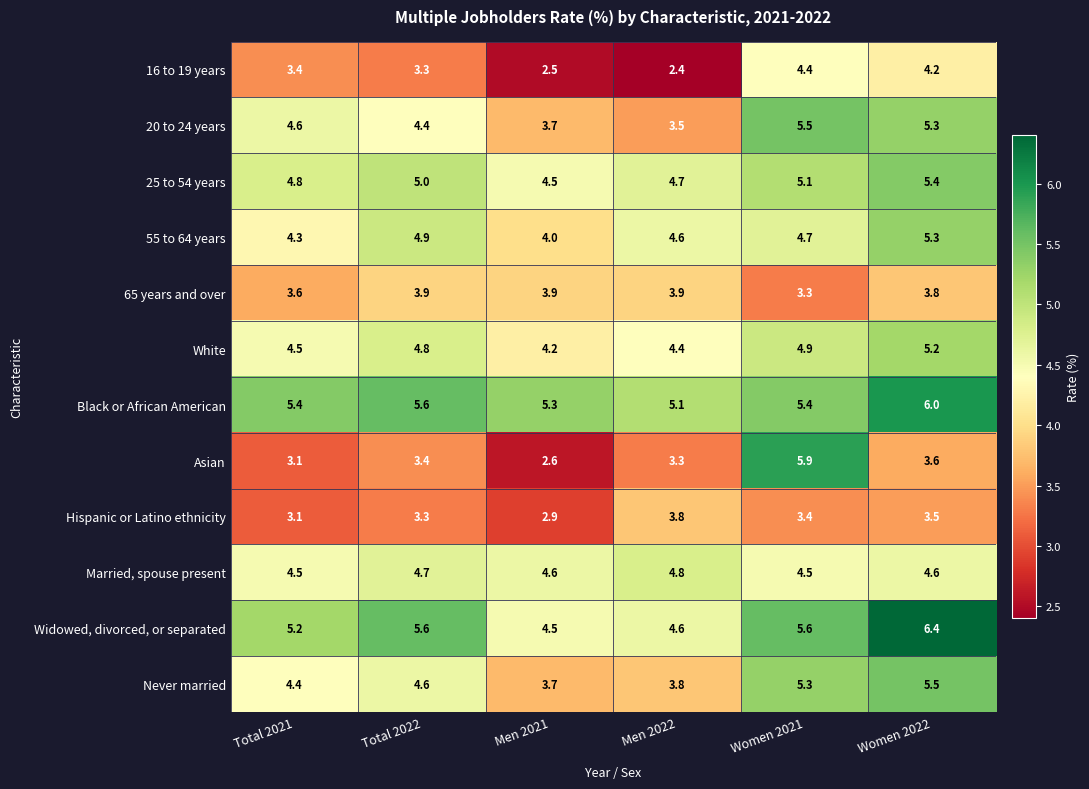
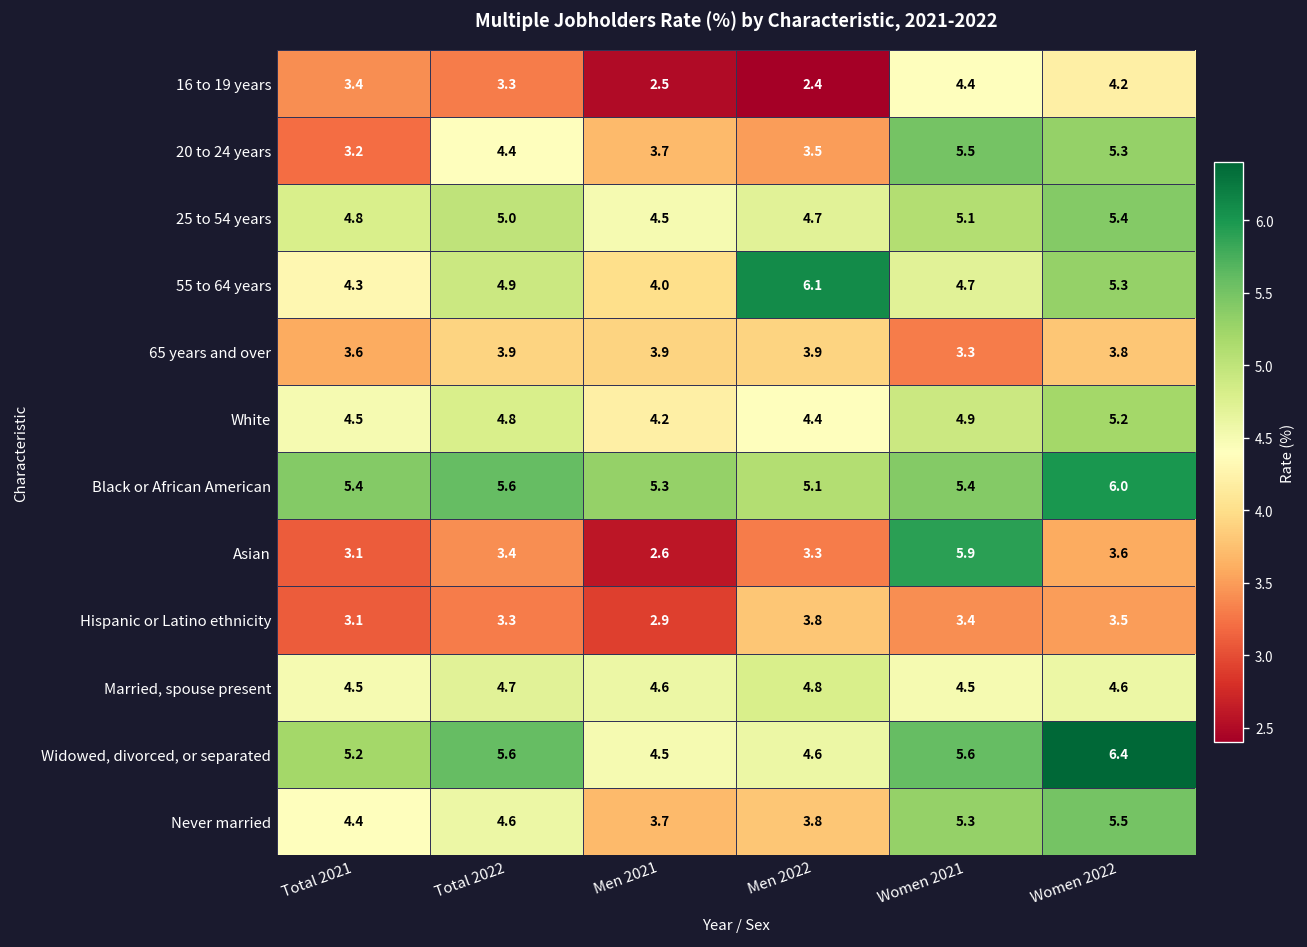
20 to 24 years, Total 2021: 4.6 -> 3.2
55 to 64 years, Men 2022: 4.6 -> 6.1
